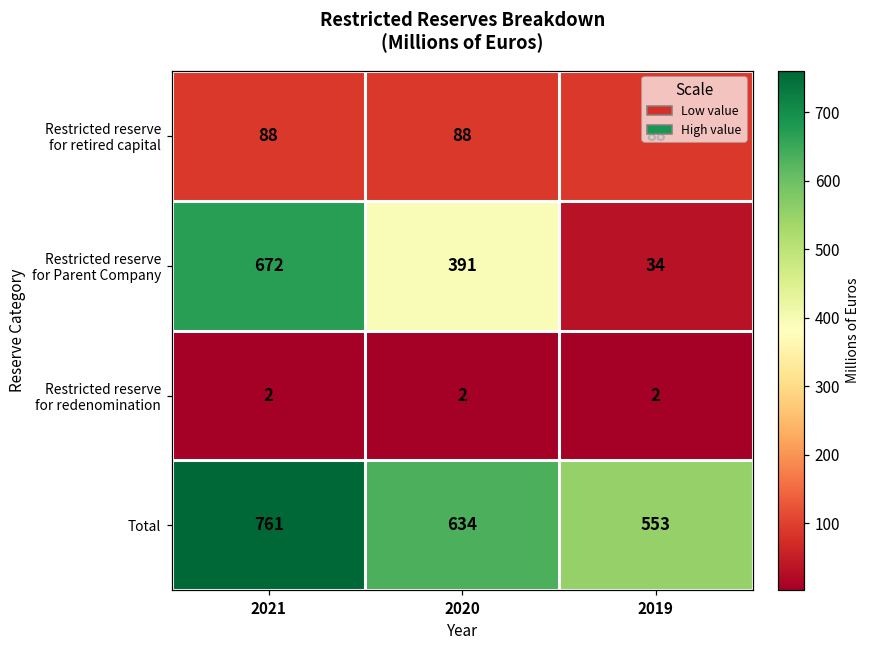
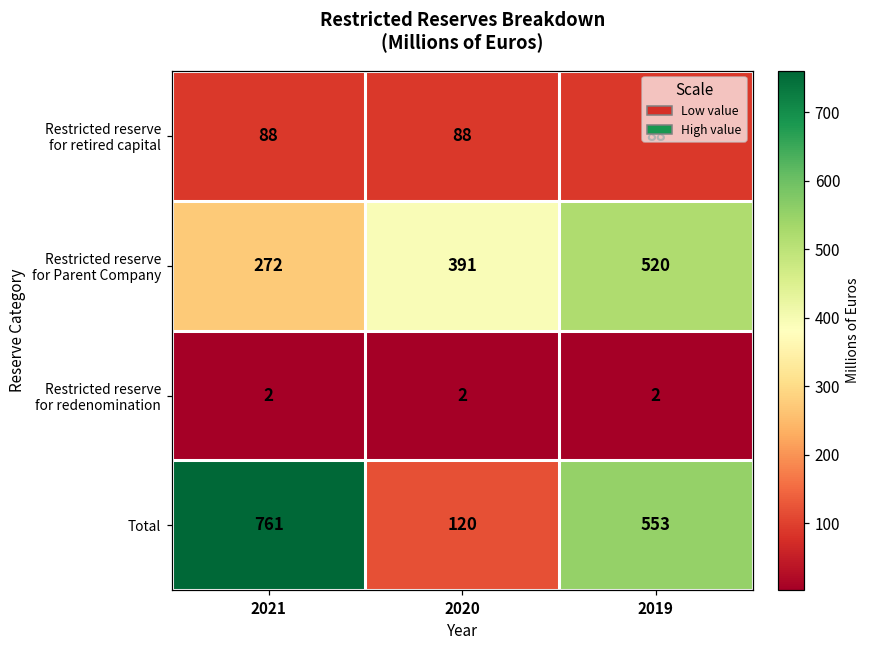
Restricted reserve for Parent Company, 2021: 672 -> 272
Restricted reserve for Parent Company, 2019: 34 -> 520
Total, 2020: 634 -> 120
